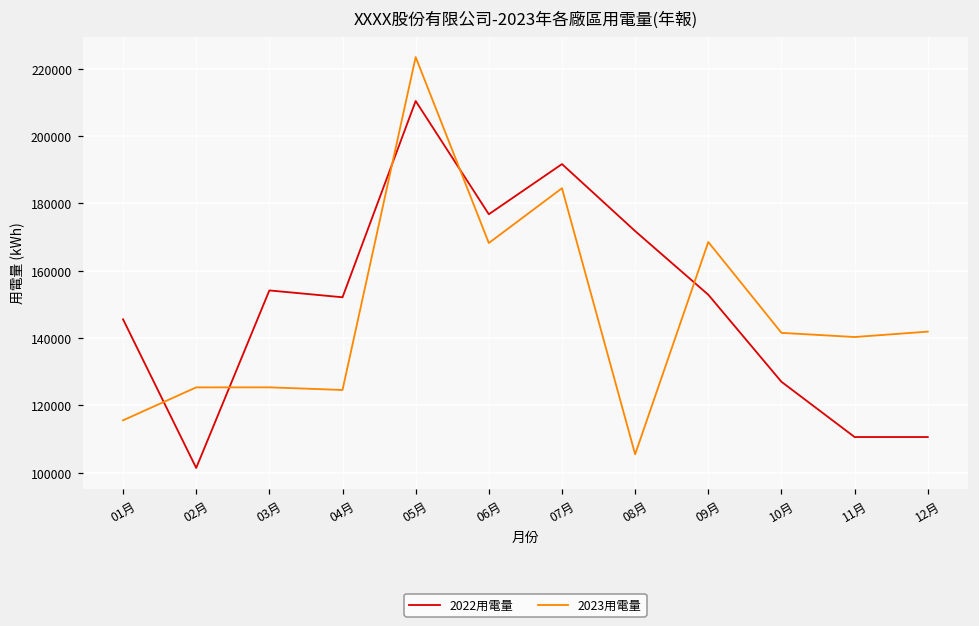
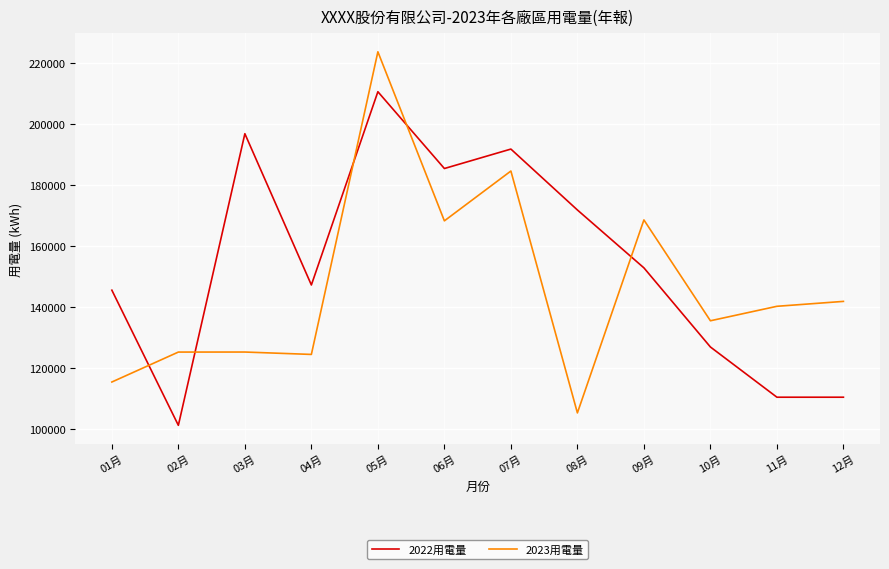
2022用電量, 03月: 154000 -> 197000
2022用電量, 04月: 152000 -> 147000
2022用電量, 06月: 177000 -> 185000
2023用電量, 10月: 142000 -> 136000
